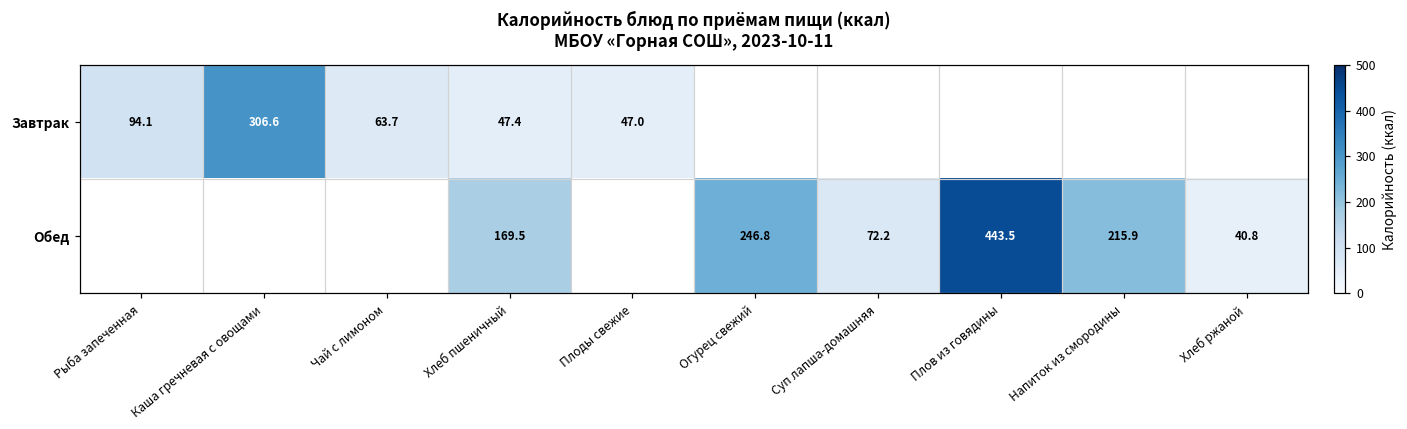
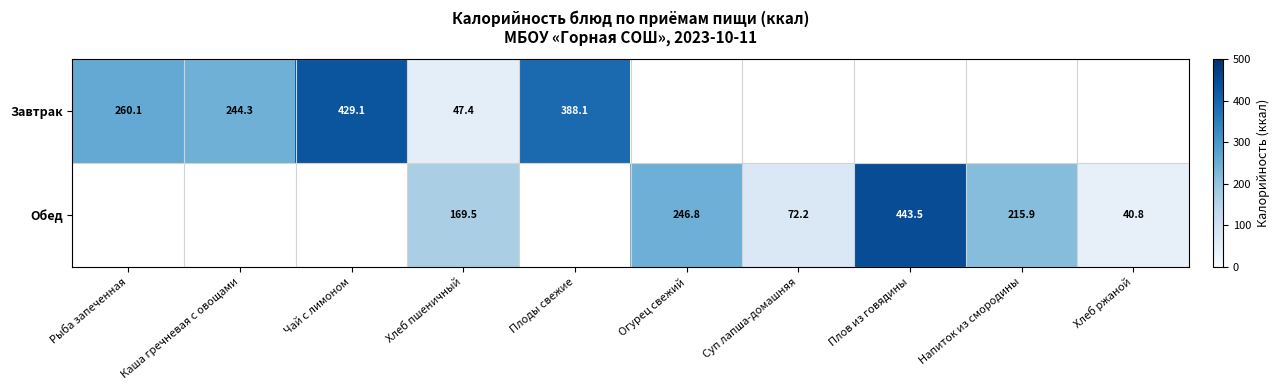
Завтрак, Рыба запеченная: 94.1 -> 260.1
Завтрак, Каша гречневая с овощами: 306.6 -> 244.3
Завтрак, Чай с лимоном: 63.7 -> 429.1
Завтрак, Плоды свежие: 47.0 -> 388.1
